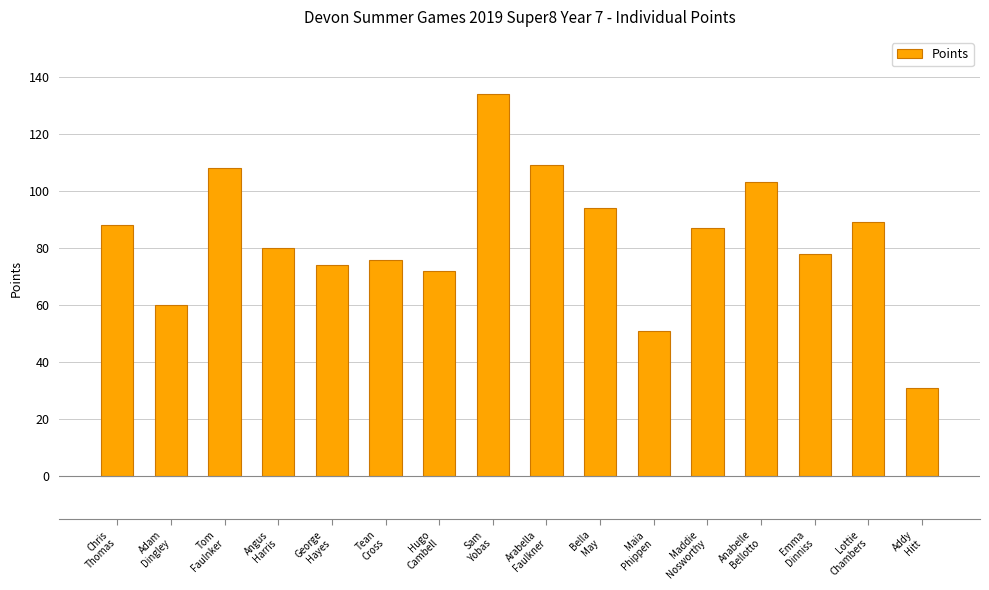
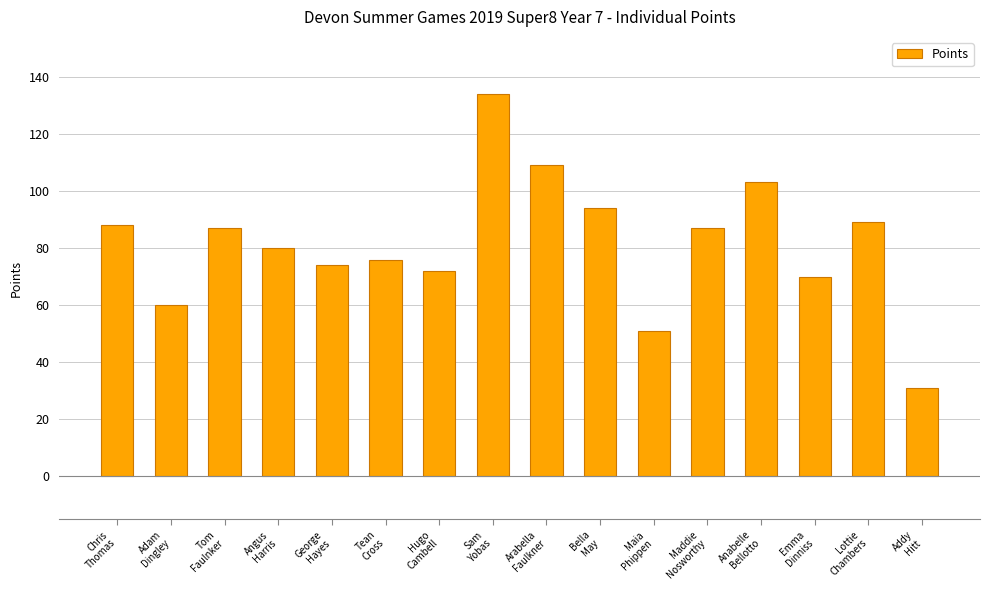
Tom Faulnker: 108 -> 87
Emma Dinniss: 78 -> 70
